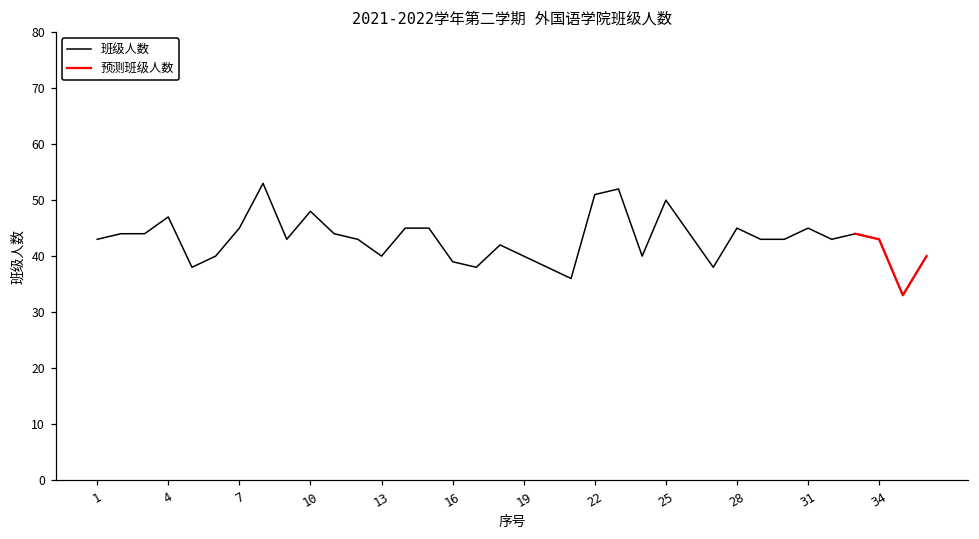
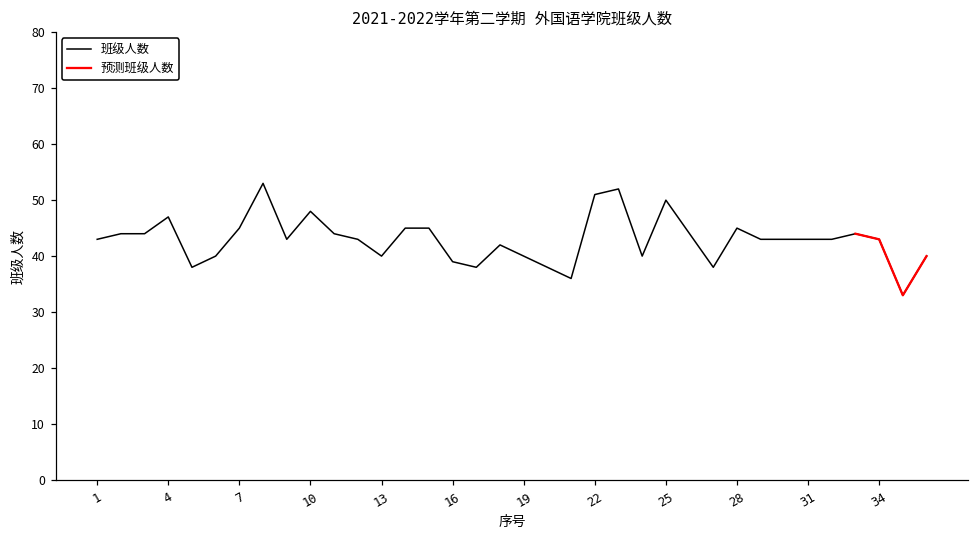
班级人数, 31: 45 -> 43
